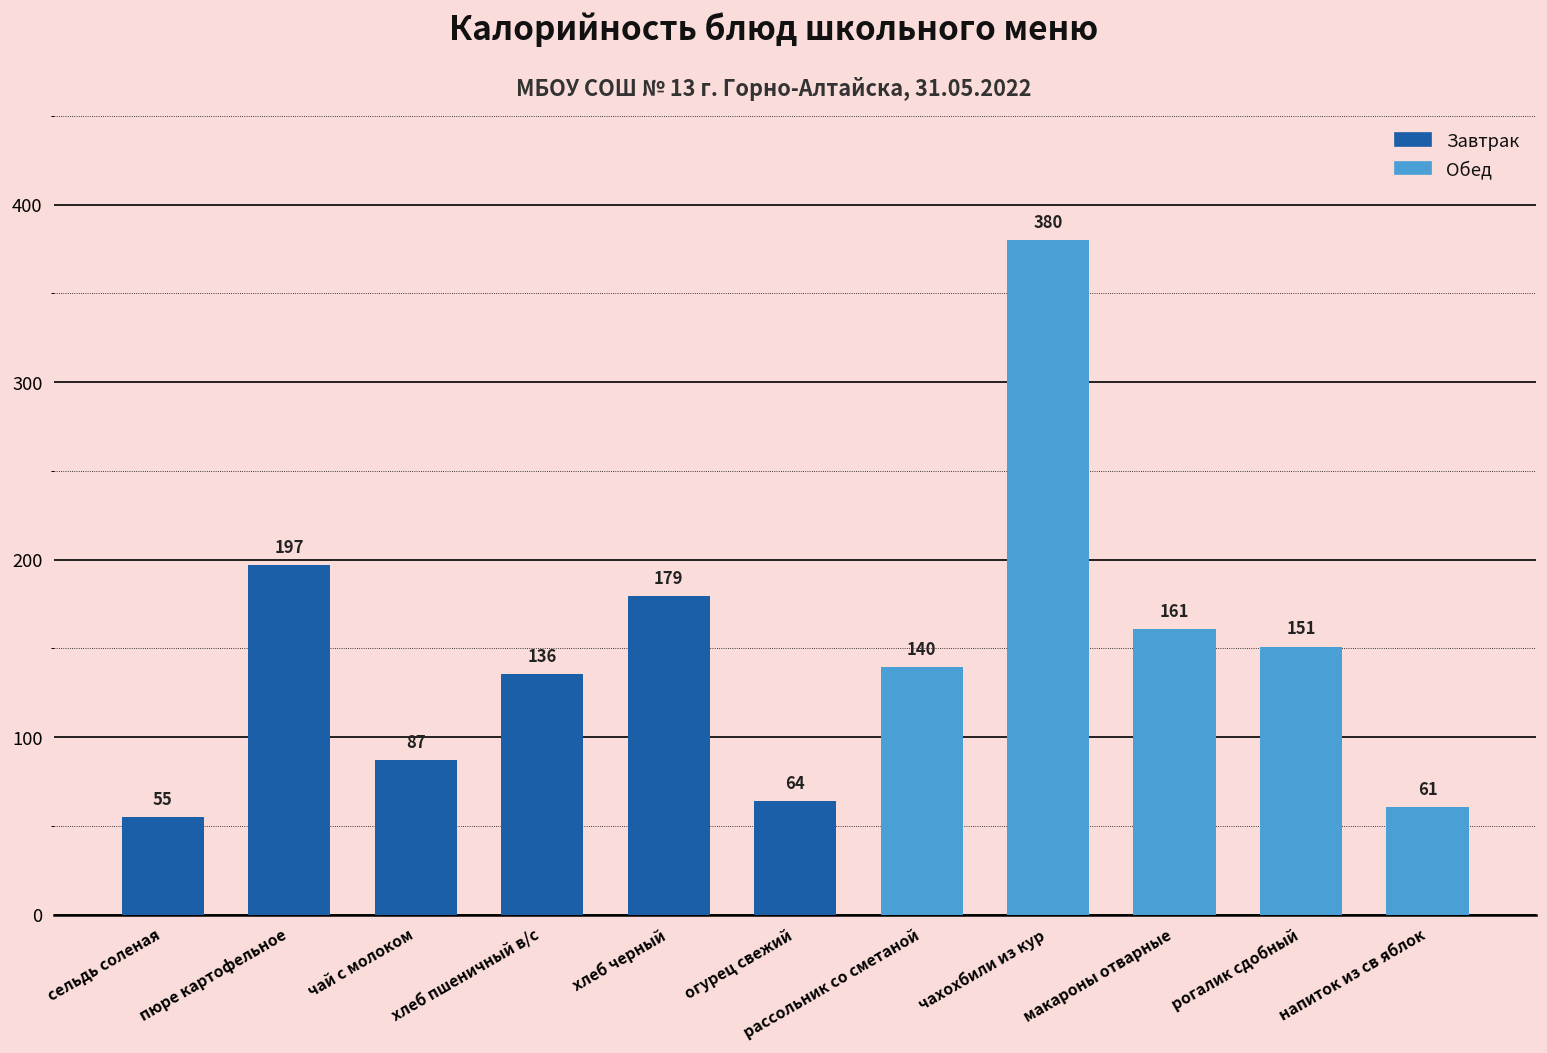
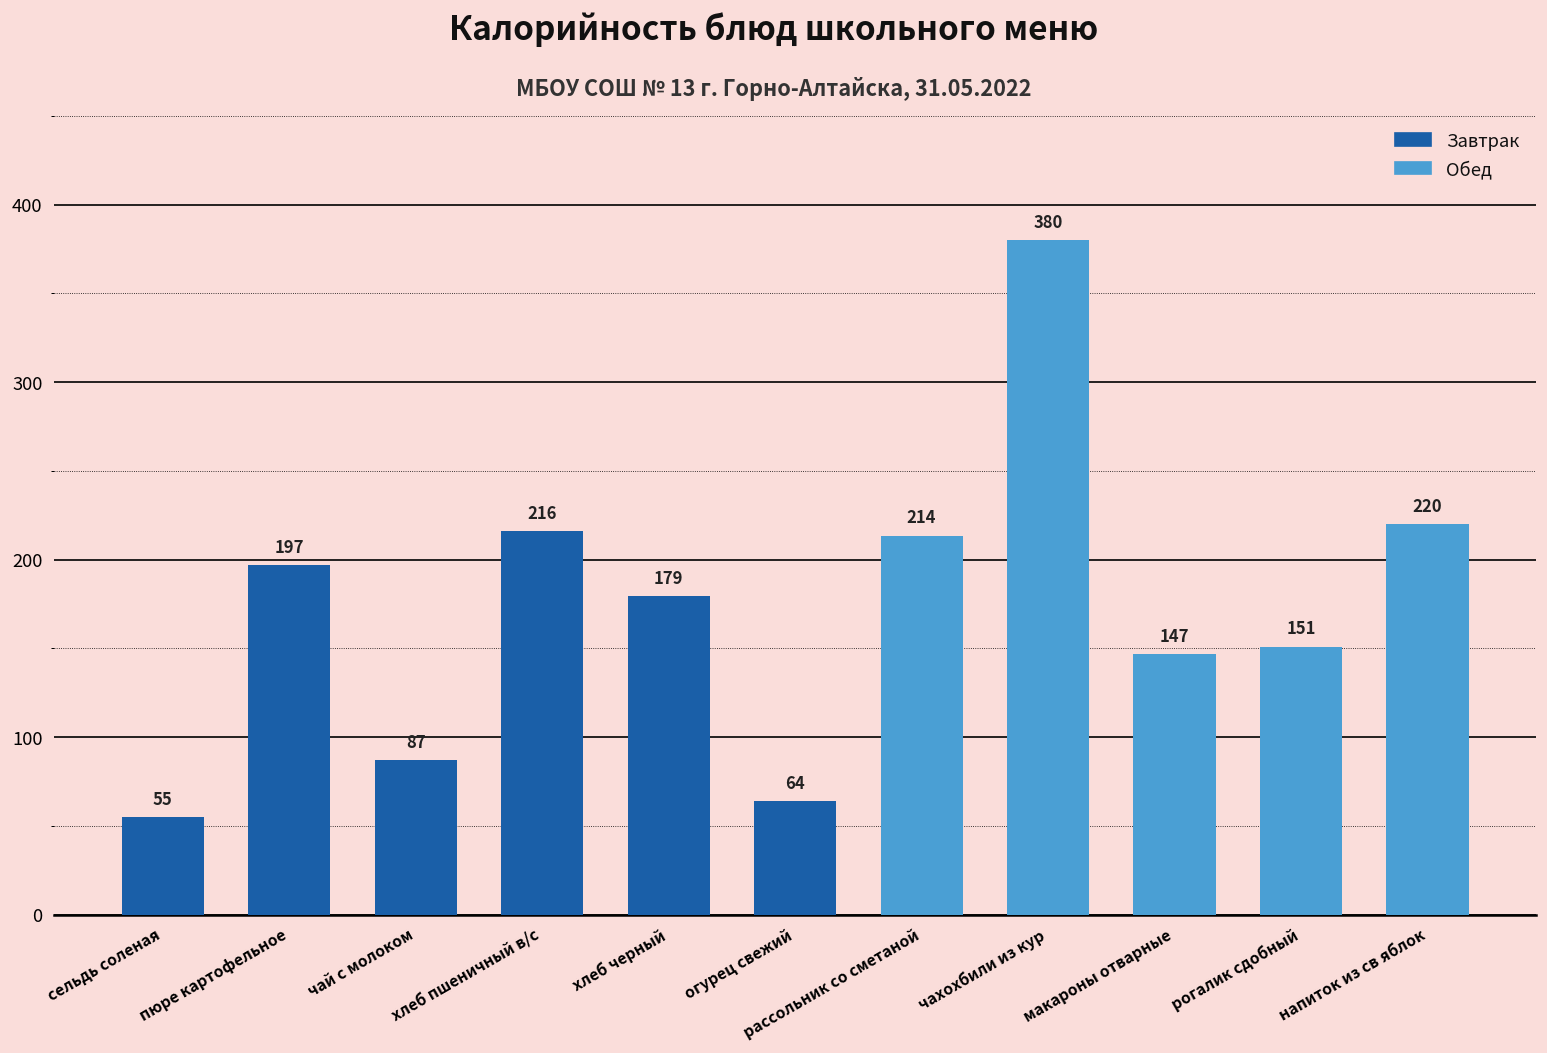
хлеб пшеничный в/с: 136 -> 216
рассольник со сметаной: 140 -> 214
макароны отварные: 161 -> 147
напиток из св яблок: 61 -> 220
